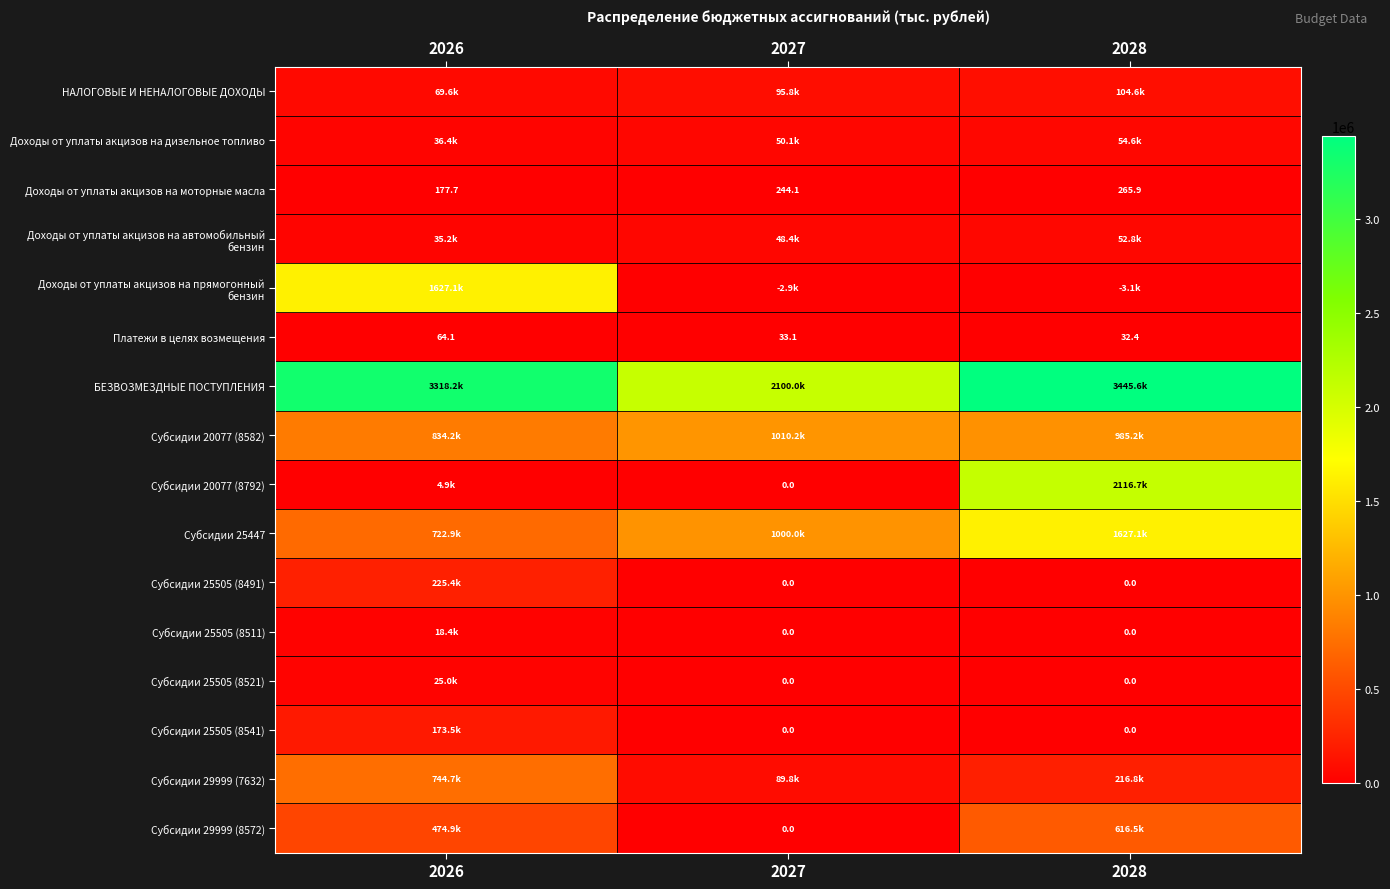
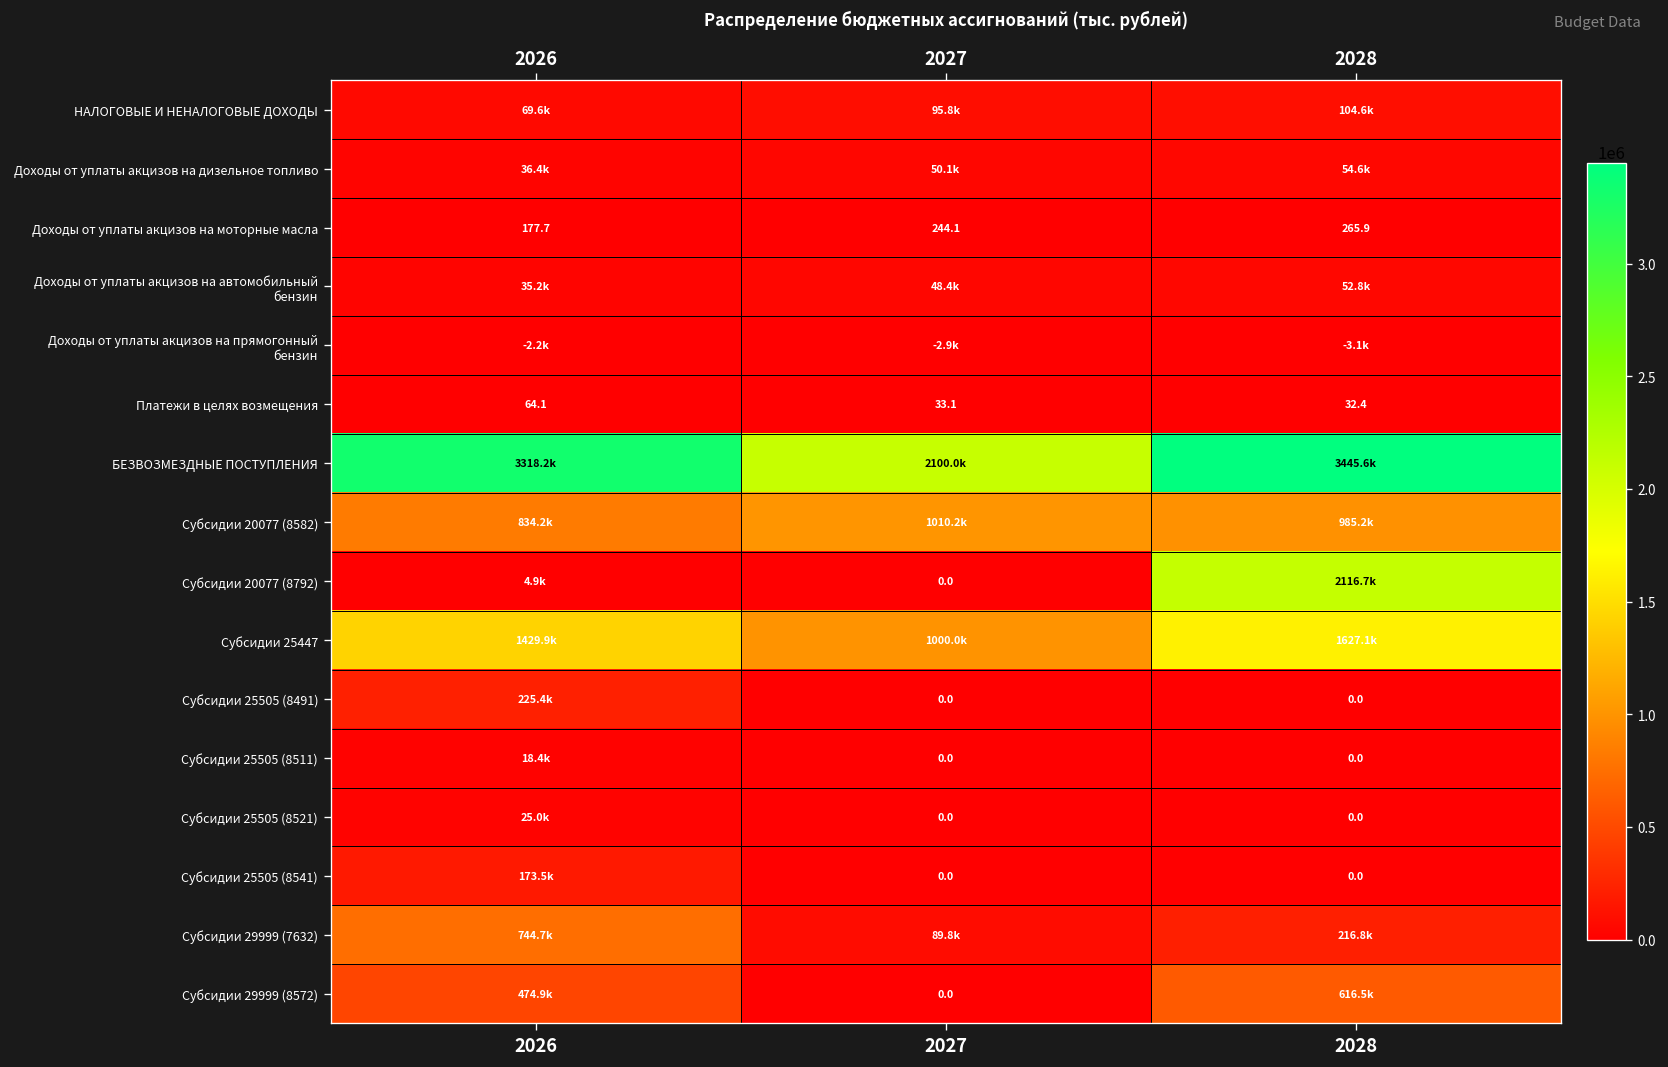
Доходы от уплаты акцизов на прямогонный бензин, 2026: 1627.1k -> -2.2k
Субсидии 25447, 2026: 722.9k -> 1429.9k
